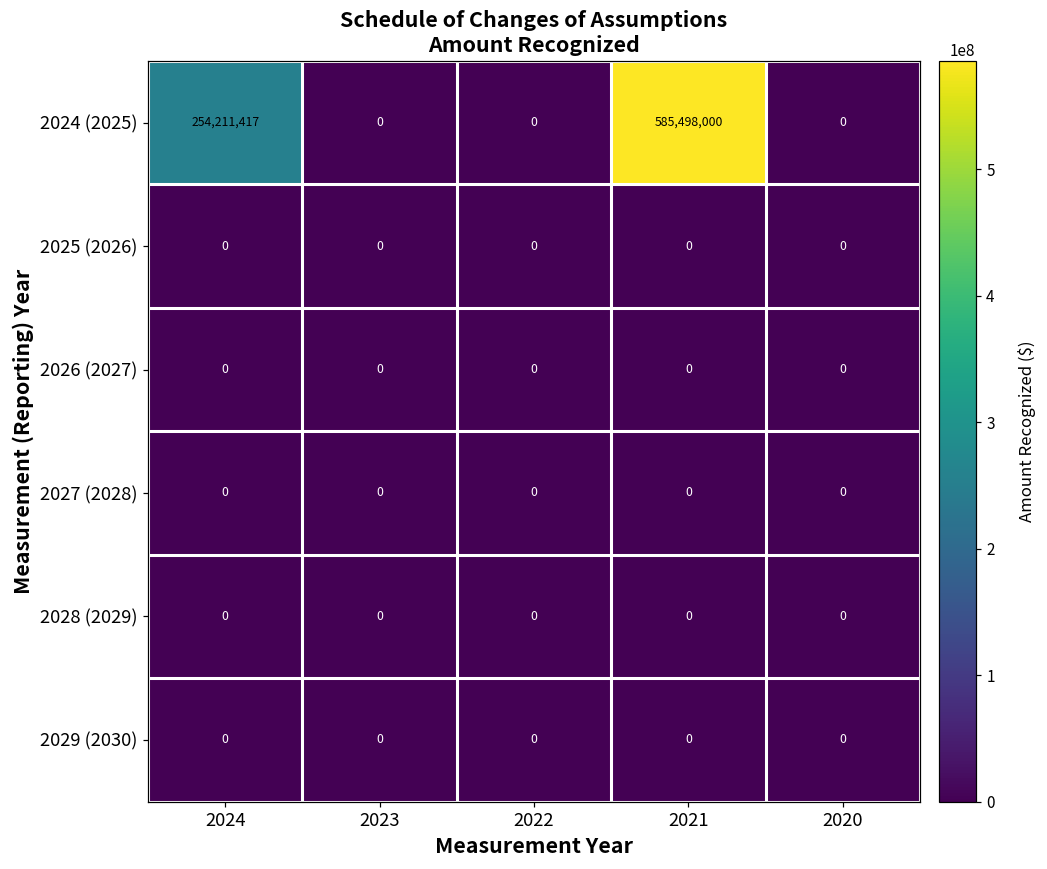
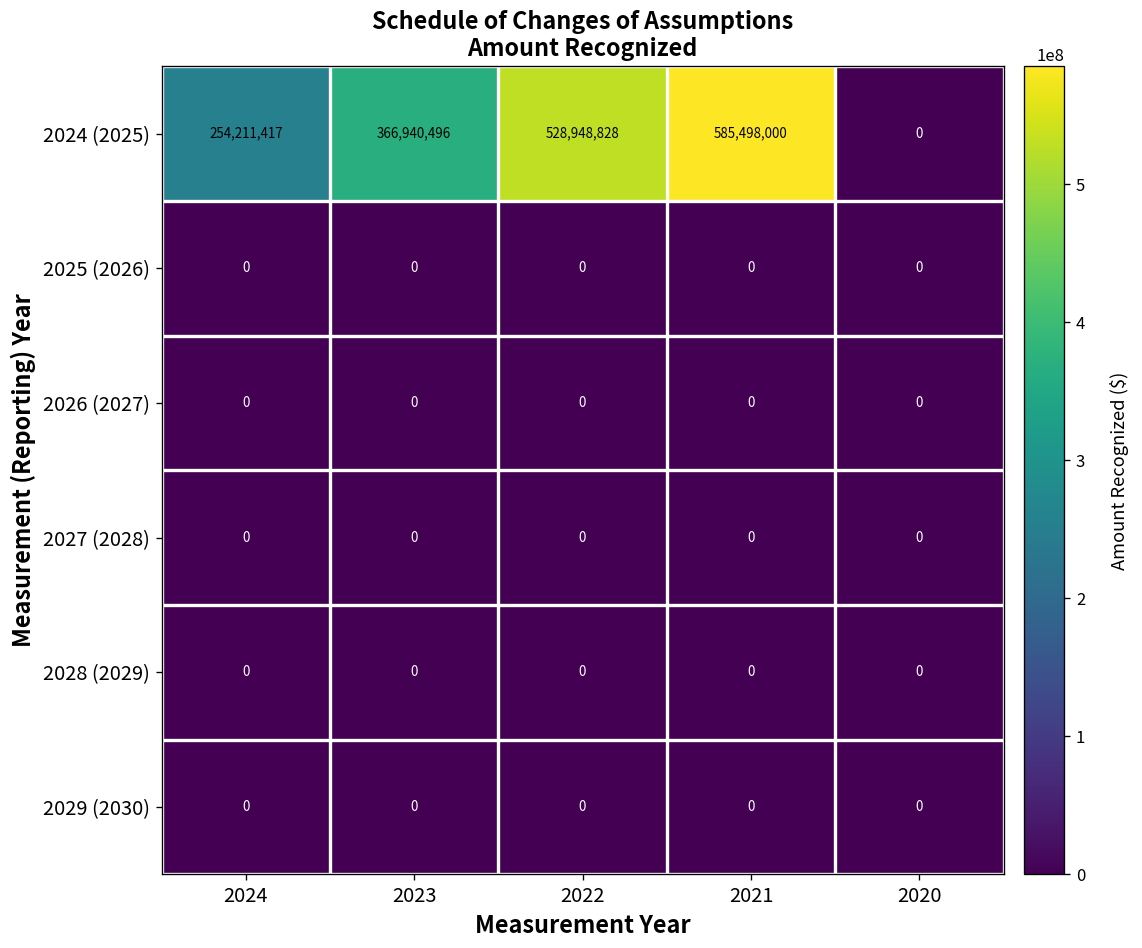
2024 (2025), 2023: 0 -> 366,940,496
2024 (2025), 2022: 0 -> 528,948,828
